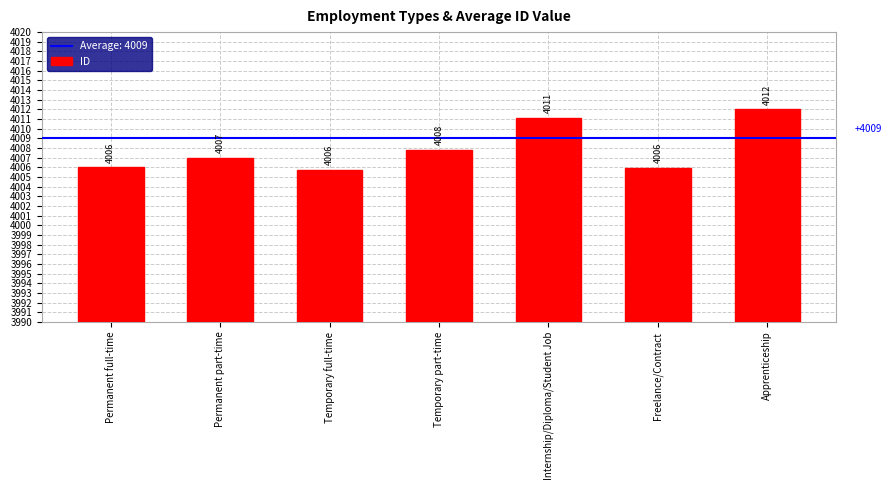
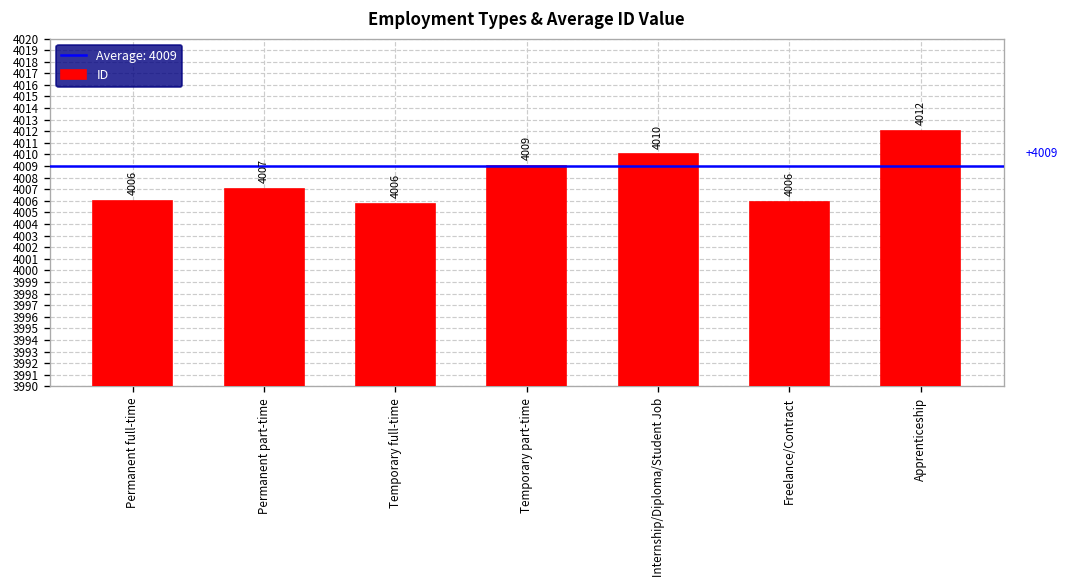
Temporary part-time: 4008 -> 4009
Internship/Diploma/Student Job: 4011 -> 4010
